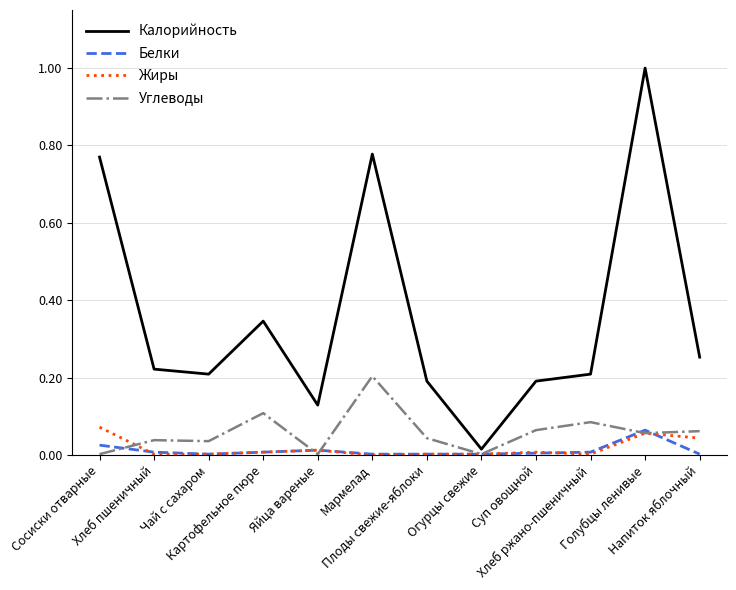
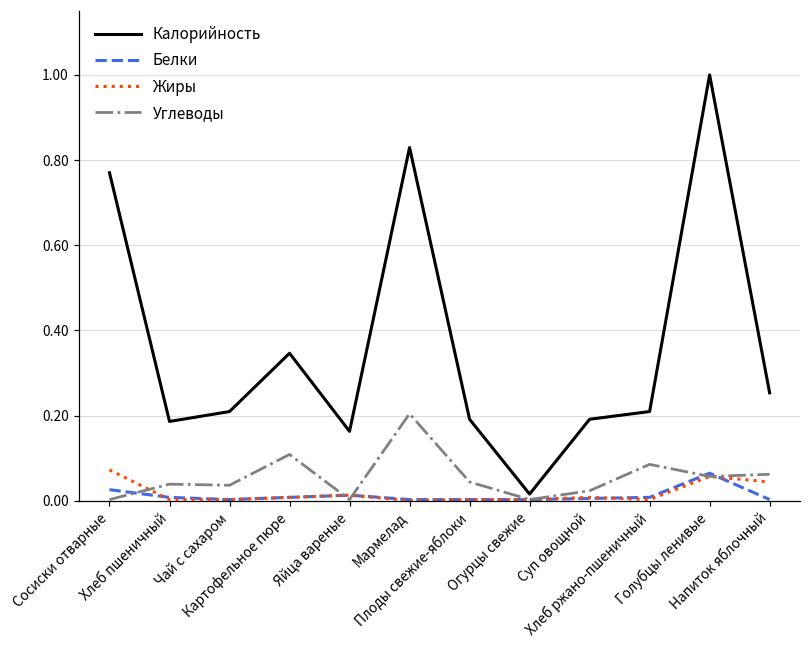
Калорийность, Хлеб пшеничный: 0.22 -> 0.19
Калорийность, Яйца вареные: 0.13 -> 0.16
Калорийность, Мармелад: 0.78 -> 0.83
Углеводы, Суп овощной: 0.06 -> 0.02
